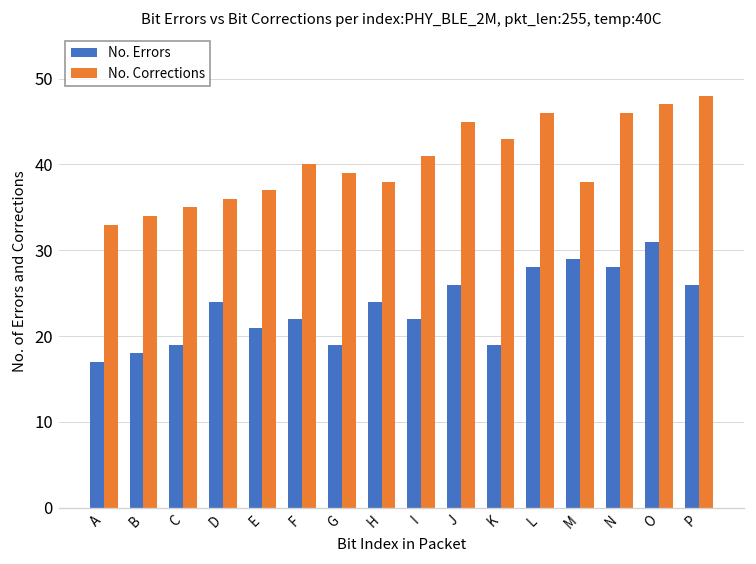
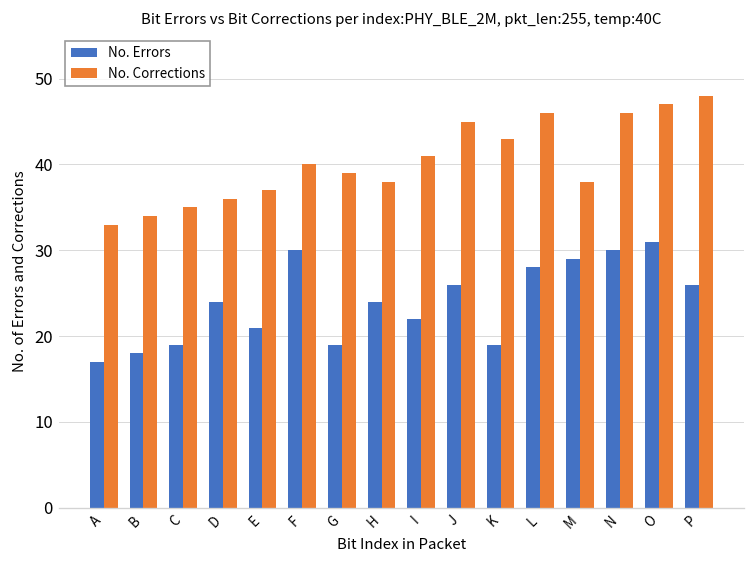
No. Errors, F: 22 -> 30
No. Errors, N: 28 -> 30
